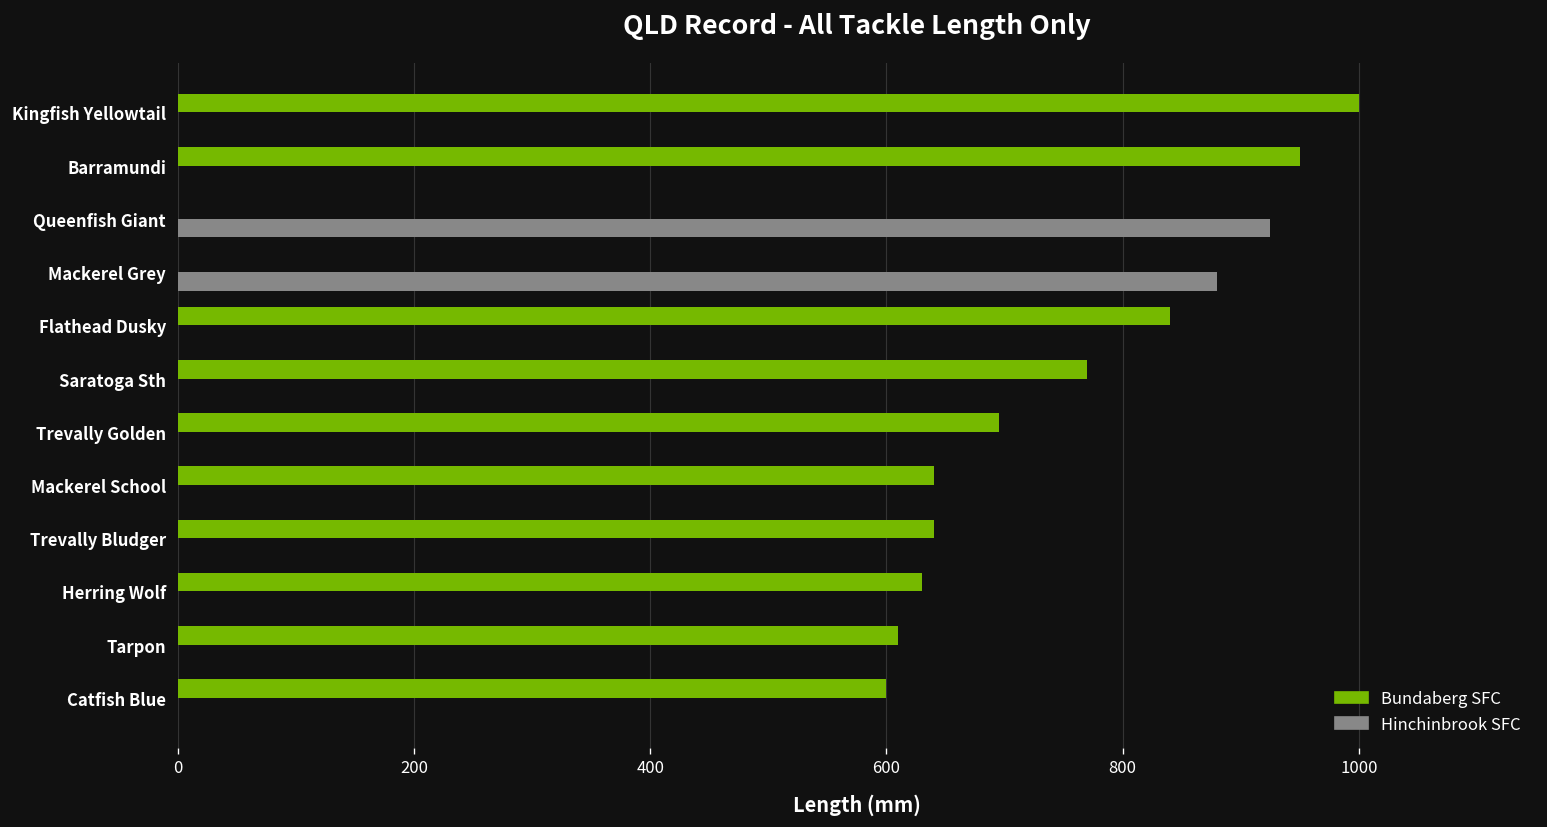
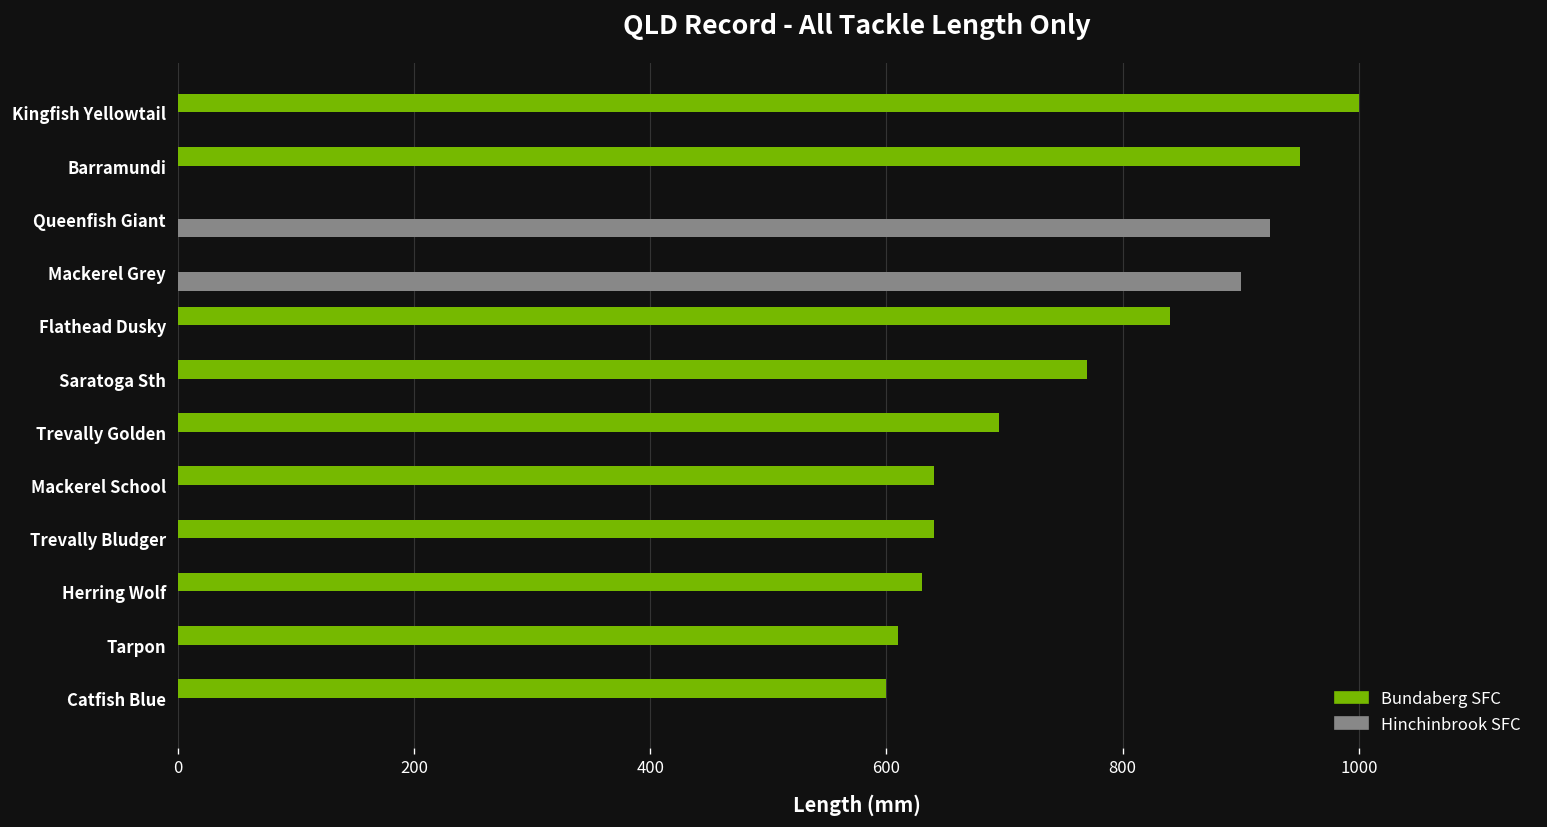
Hinchinbrook SFC, Mackerel Grey: 880 -> 900
